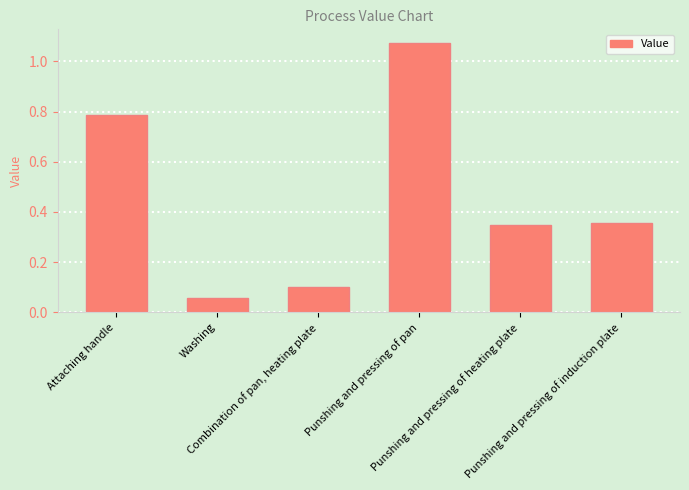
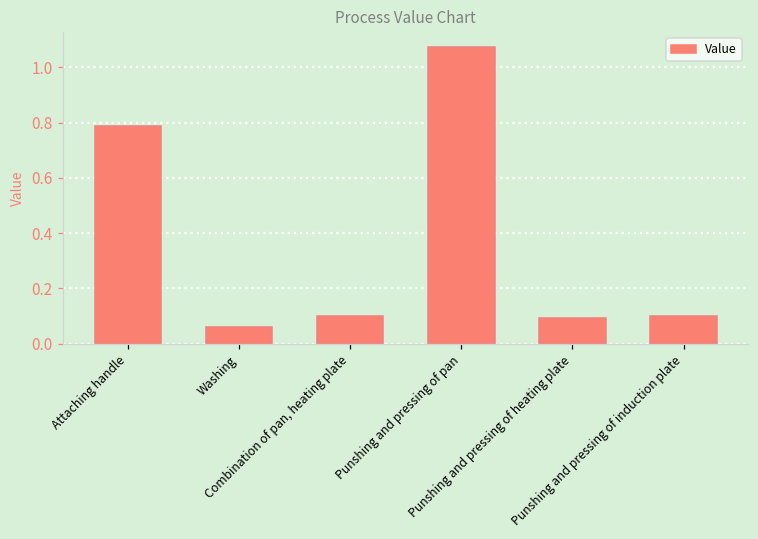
Punshing and pressing of heating plate: 0.35 -> 0.09
Punshing and pressing of induction plate: 0.36 -> 0.10
